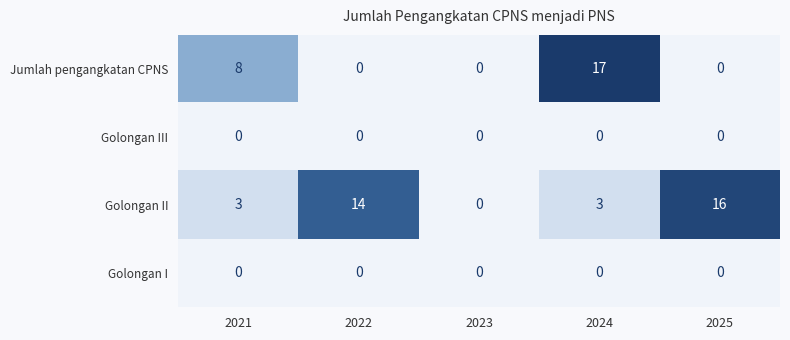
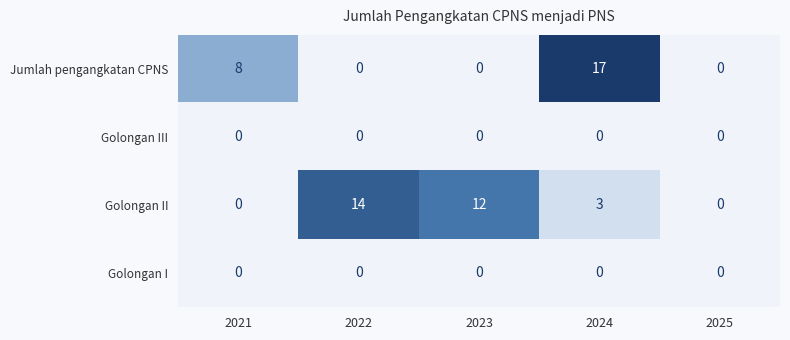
Golongan II, 2021: 3 -> 0
Golongan II, 2023: 0 -> 12
Golongan II, 2025: 16 -> 0
